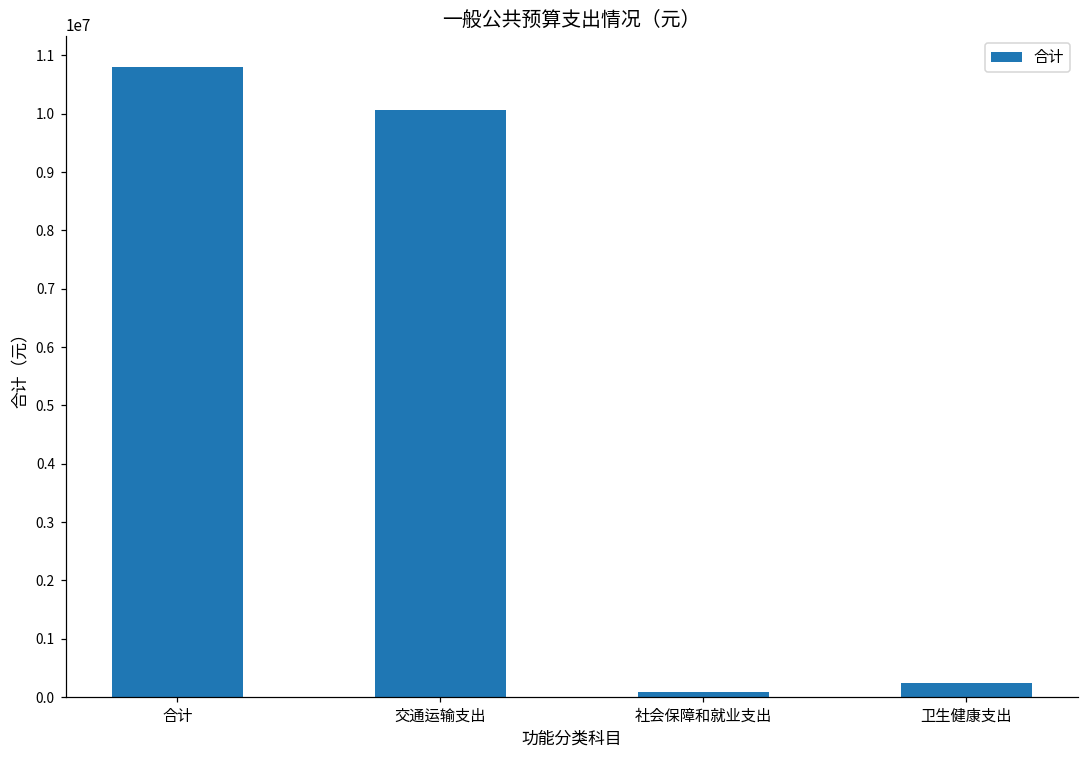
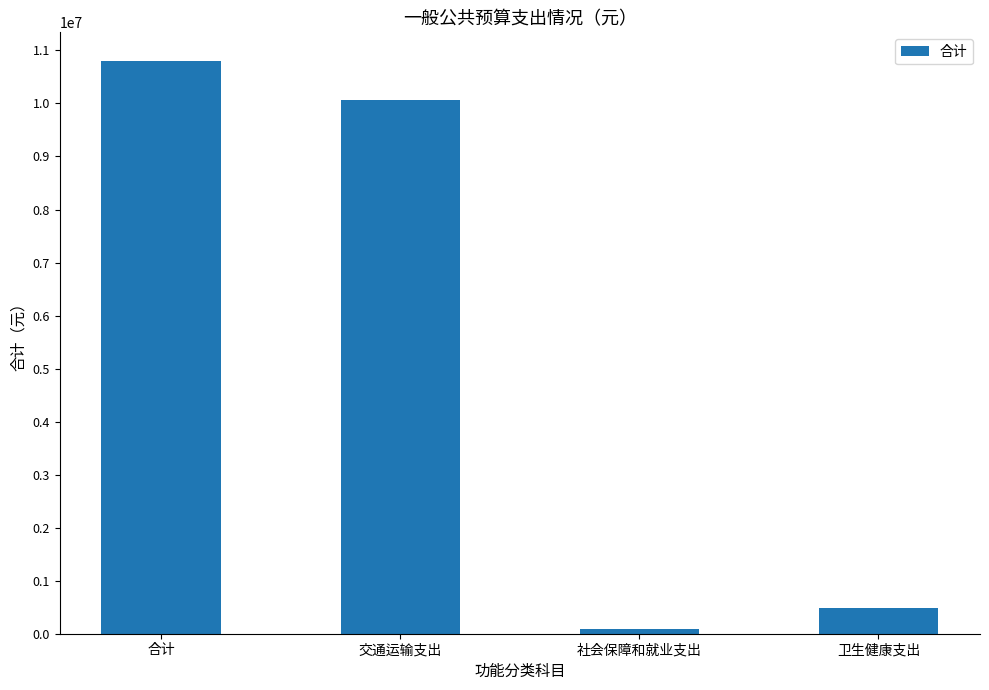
卫生健康支出: 200000 -> 500000
